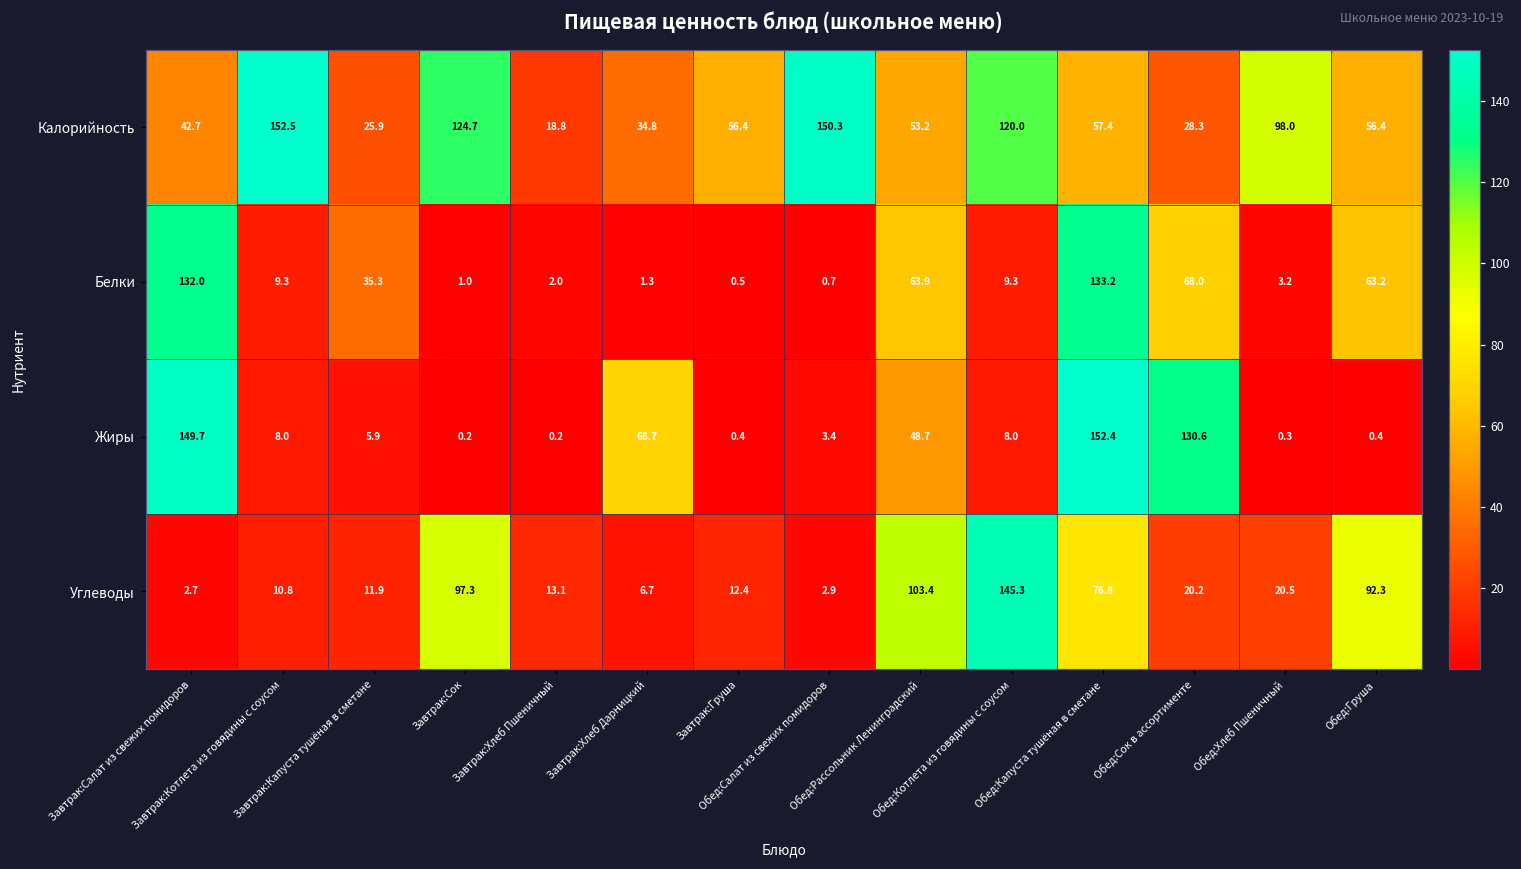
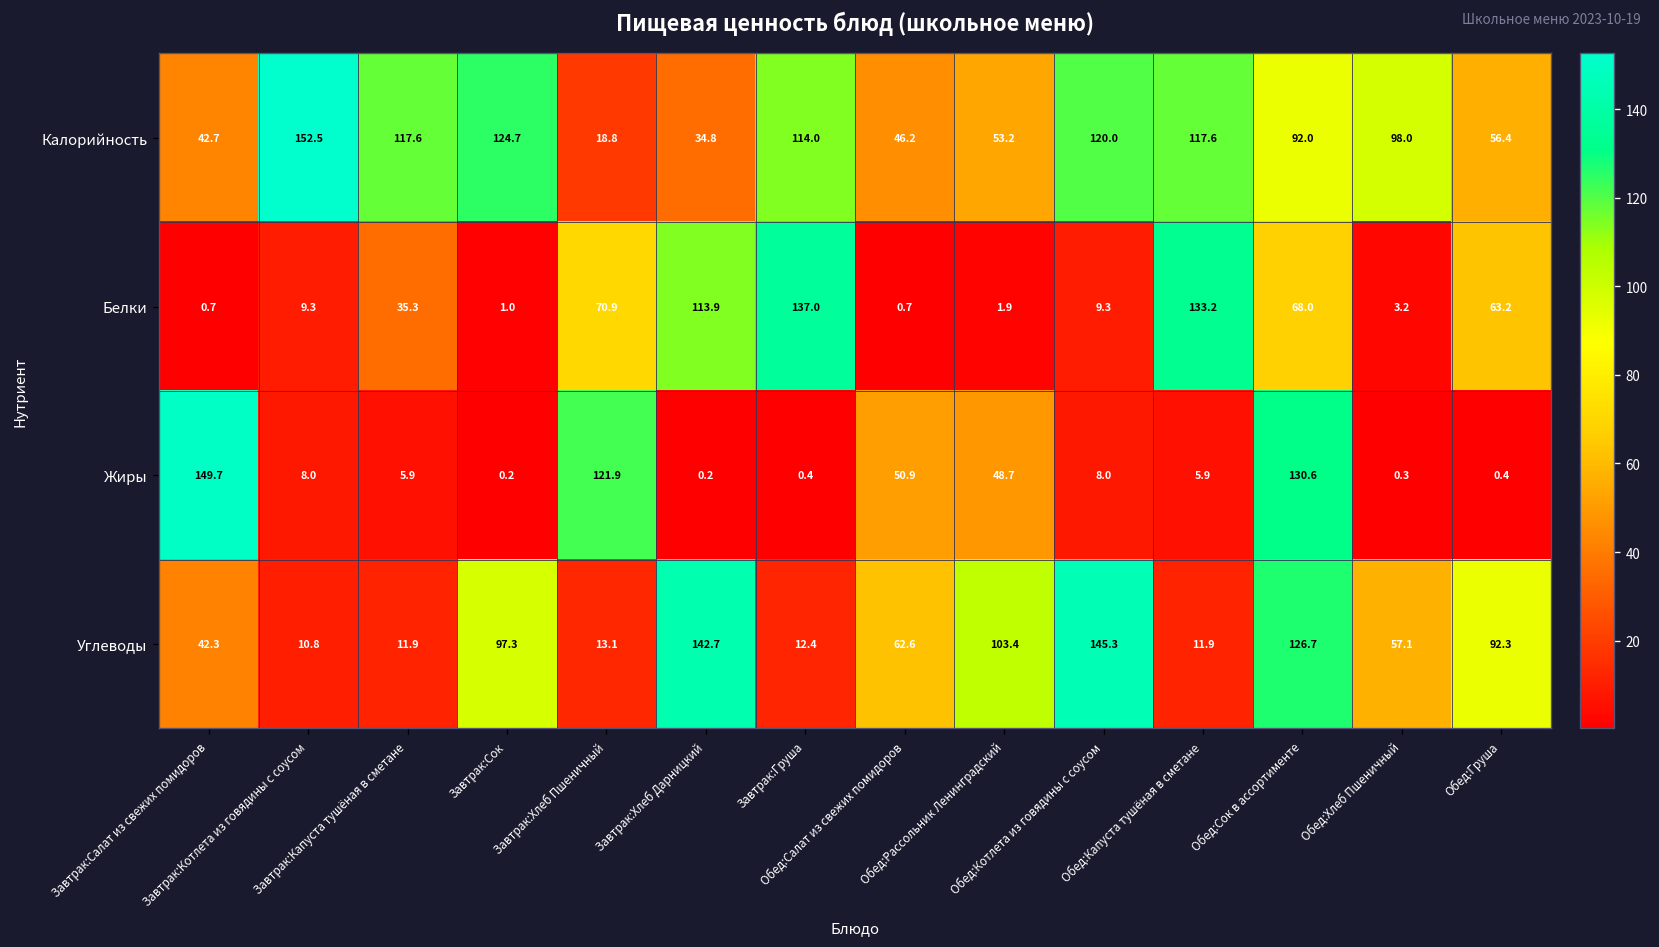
Калорийность, Завтрак:Капуста тушёная в сметане: 25.9 -> 117.6
Калорийность, Завтрак:Груша: 56.4 -> 114.0
Калорийность, Обед:Салат из свежих помидоров: 150.3 -> 46.2
Калорийность, Обед:Капуста тушёная в сметане: 57.4 -> 117.6
Калорийность, Обед:Сок в ассортименте: 28.3 -> 92.0
Белки, Завтрак:Салат из свежих помидоров: 132.0 -> 0.7
Белки, Завтрак:Хлеб Пшеничный: 2.0 -> 70.9
Белки, Завтрак:Хлеб Дарницкий: 1.3 -> 113.9
Белки, Завтрак:Груша: 0.5 -> 137.0
Белки, Обед:Рассольник Ленинградский: 63.9 -> 1.9
Жиры, Завтрак:Хлеб Пшеничный: 0.2 -> 121.9
Жиры, Завтрак:Хлеб Дарницкий: 68.7 -> 0.2
Жиры, Обед:Салат из свежих помидоров: 3.4 -> 50.9
Жиры, Обед:Капуста тушёная в сметане: 152.4 -> 5.9
Углеводы, Завтрак:Салат из свежих помидоров: 2.7 -> 42.3
Углеводы, Завтрак:Хлеб Дарницкий: 6.7 -> 142.7
Углеводы, Обед:Салат из свежих помидоров: 2.9 -> 62.6
Углеводы, Обед:Капуста тушёная в сметане: 76.8 -> 11.9
Углеводы, Обед:Сок в ассортименте: 20.2 -> 126.7
Углеводы, Обед:Хлеб Пшеничный: 20.5 -> 57.1
